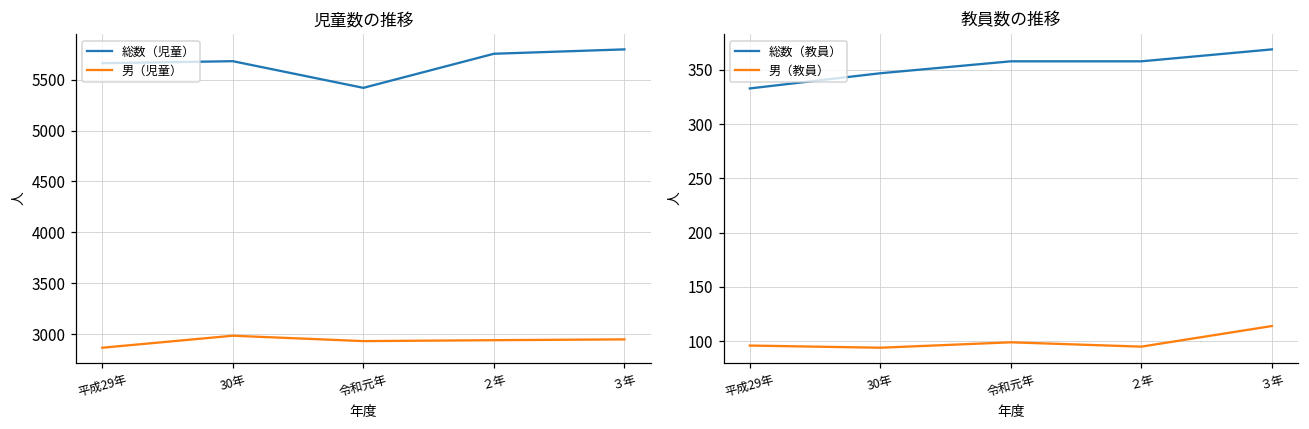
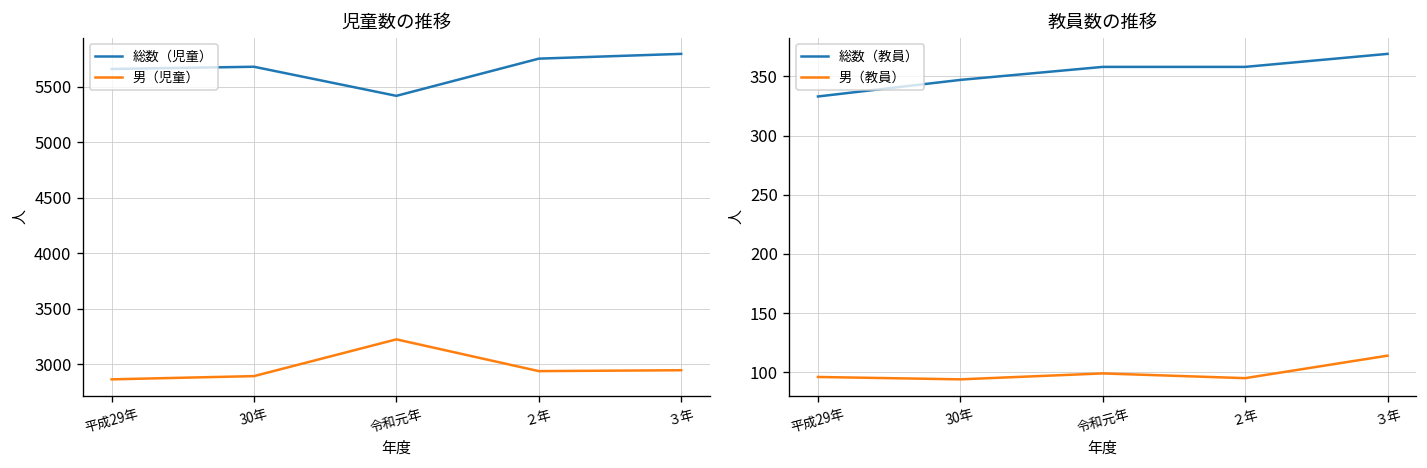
児童数の推移, 男（児童）, 30年: 3000 -> 2900
児童数の推移, 男（児童）, 令和元年: 2900 -> 3200
